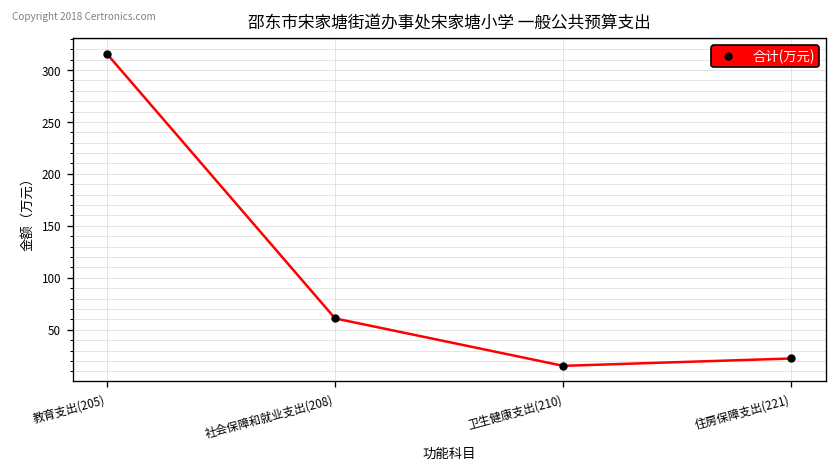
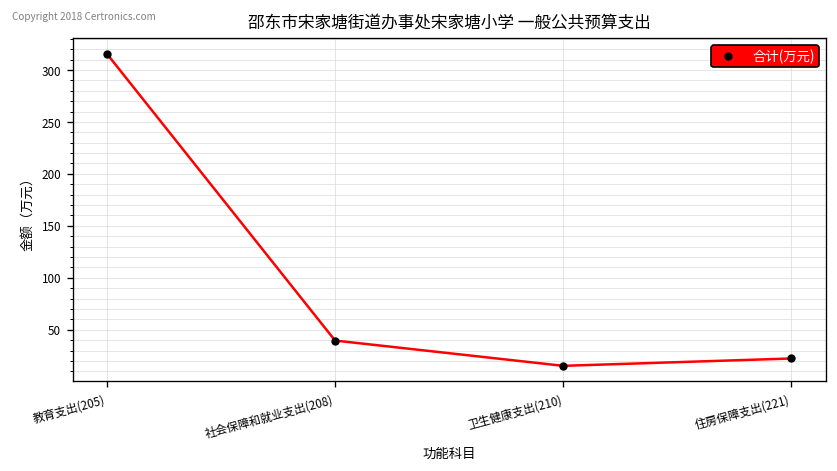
社会保障和就业支出(208): 60 -> 40
